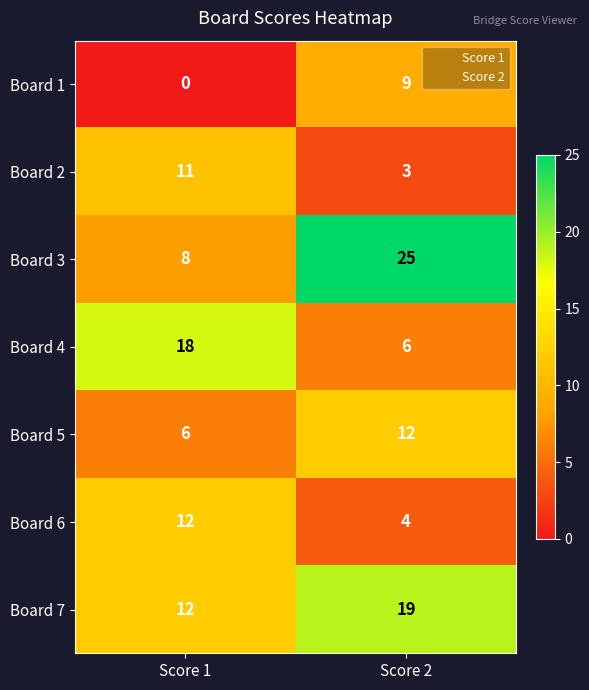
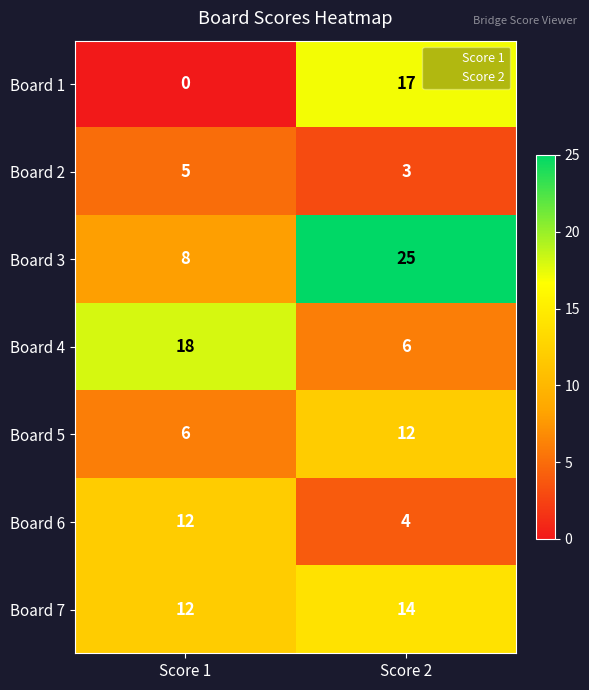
Board 1, Score 2: 9 -> 17
Board 2, Score 1: 11 -> 5
Board 7, Score 2: 19 -> 14
